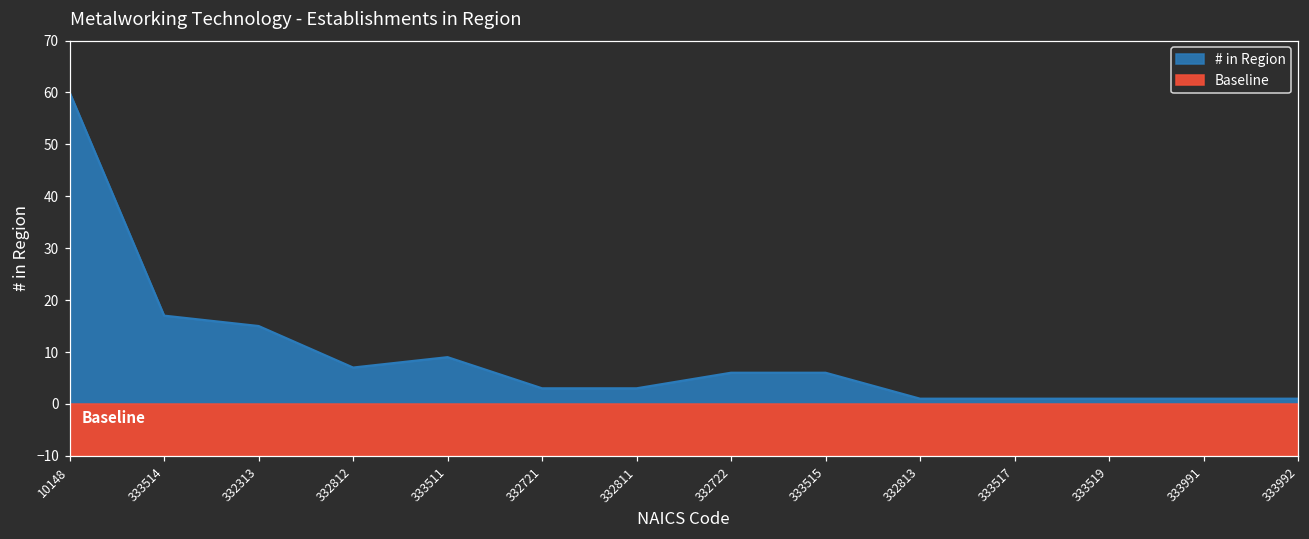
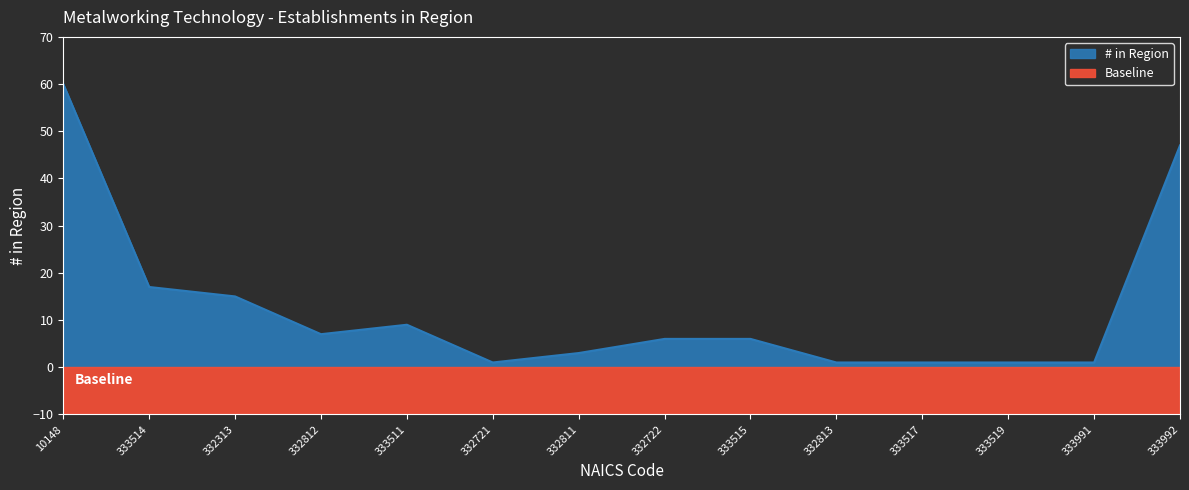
# in Region, 332721: 3 -> 1
# in Region, 333992: 1 -> 47
